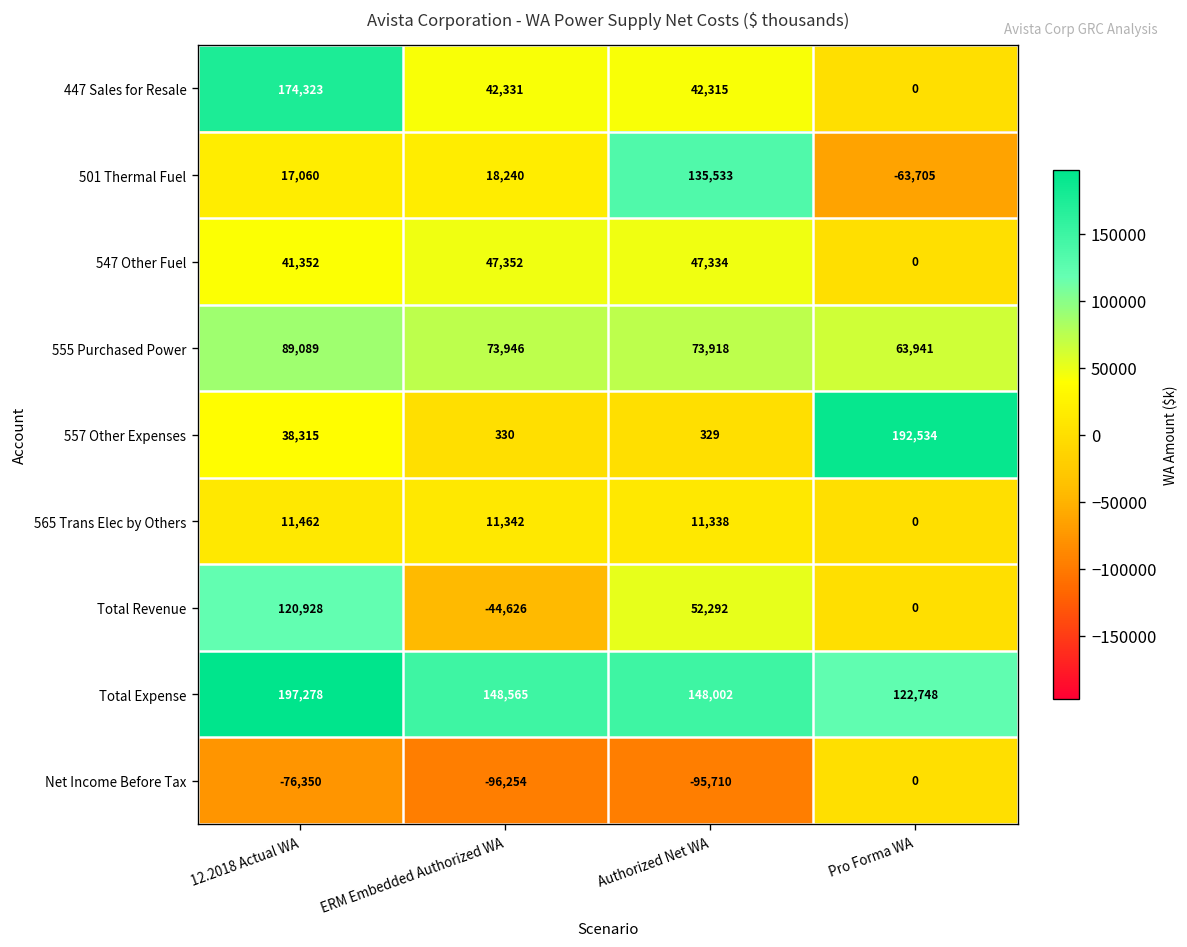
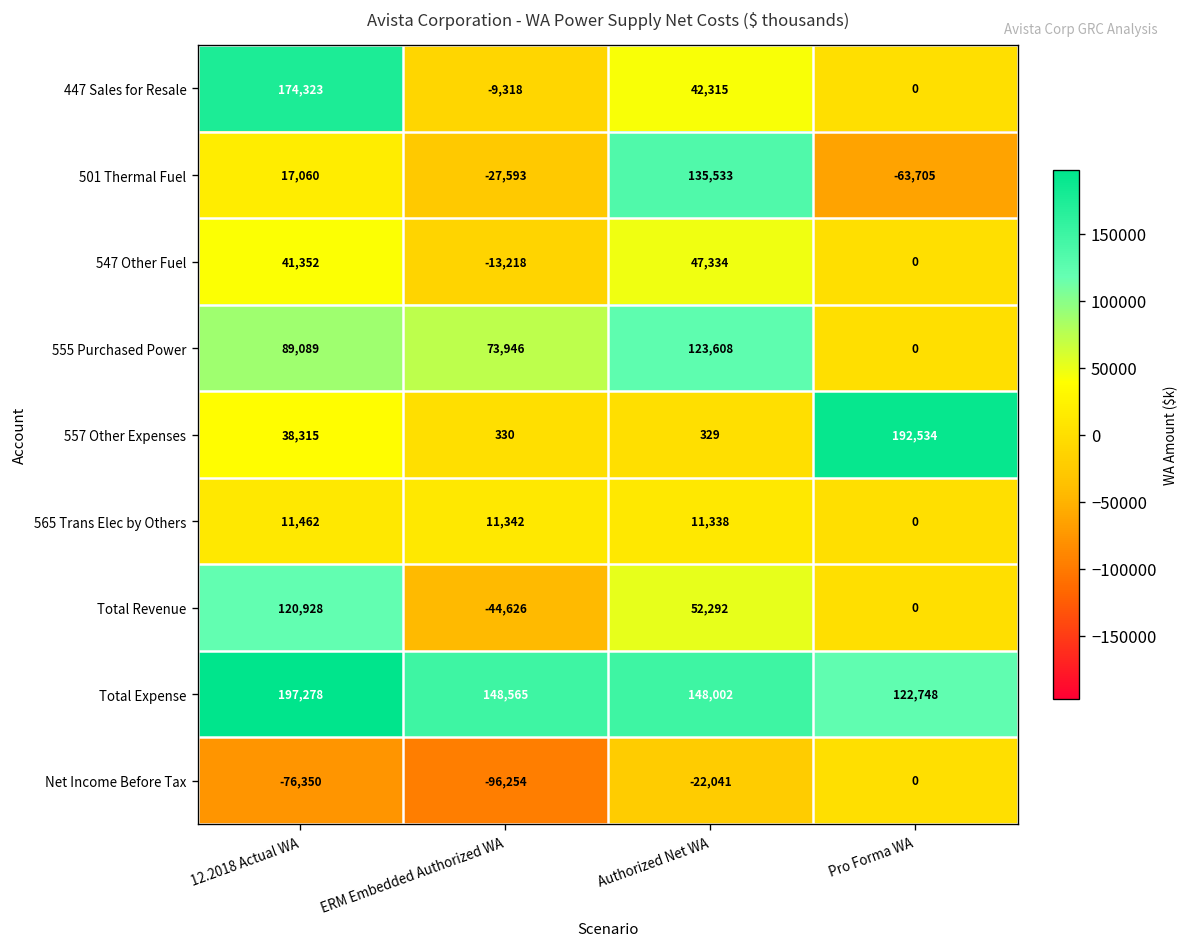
447 Sales for Resale, ERM Embedded Authorized WA: 42,331 -> -9,318
501 Thermal Fuel, ERM Embedded Authorized WA: 18,240 -> -27,593
547 Other Fuel, ERM Embedded Authorized WA: 47,352 -> -13,218
555 Purchased Power, Authorized Net WA: 73,918 -> 123,608
555 Purchased Power, Pro Forma WA: 63,941 -> 0
Net Income Before Tax, Authorized Net WA: -95,710 -> -22,041
